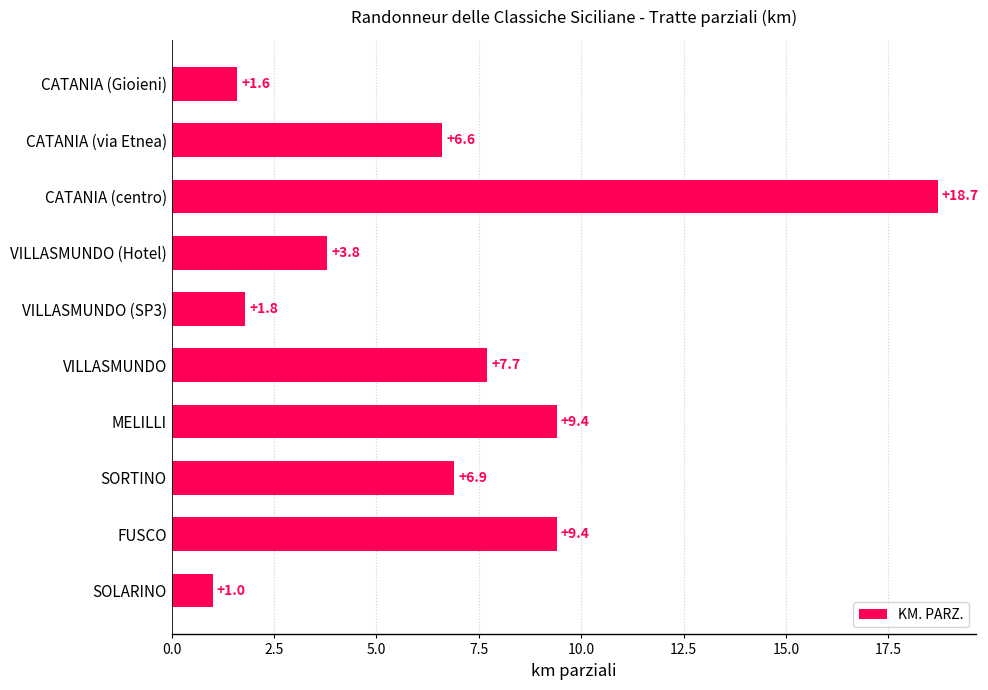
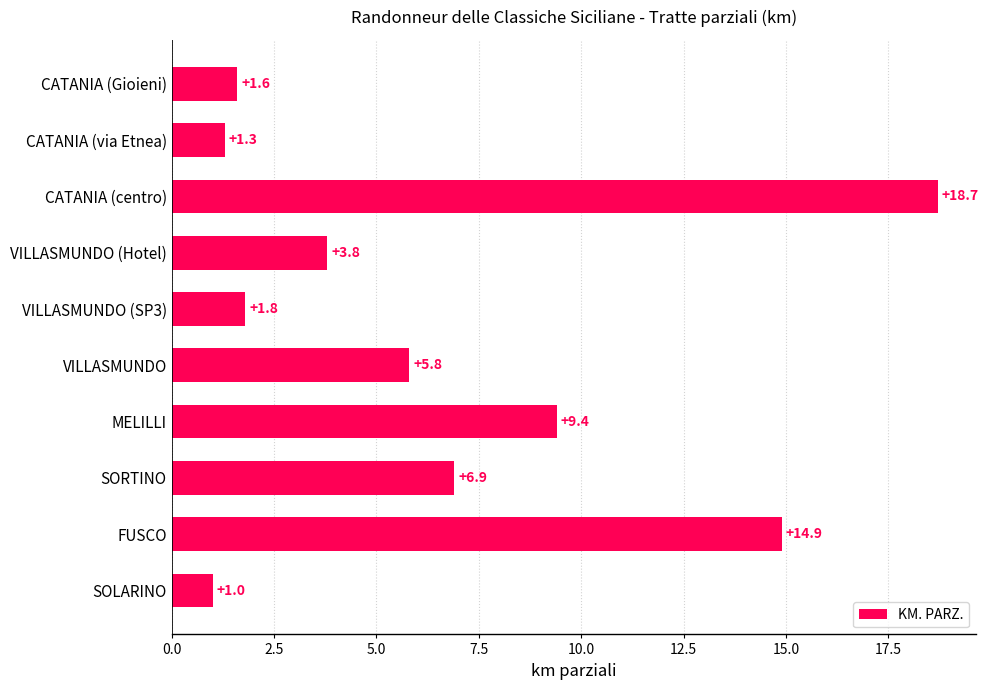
CATANIA (via Etnea): +6.6 -> +1.3
VILLASMUNDO: +7.7 -> +5.8
FUSCO: +9.4 -> +14.9
